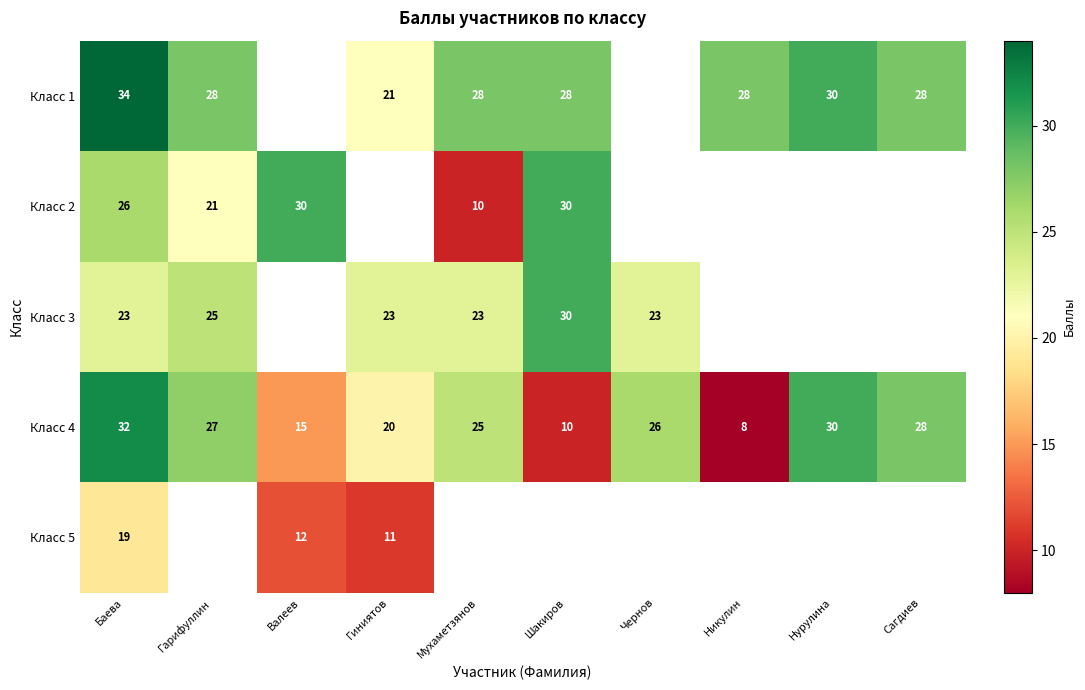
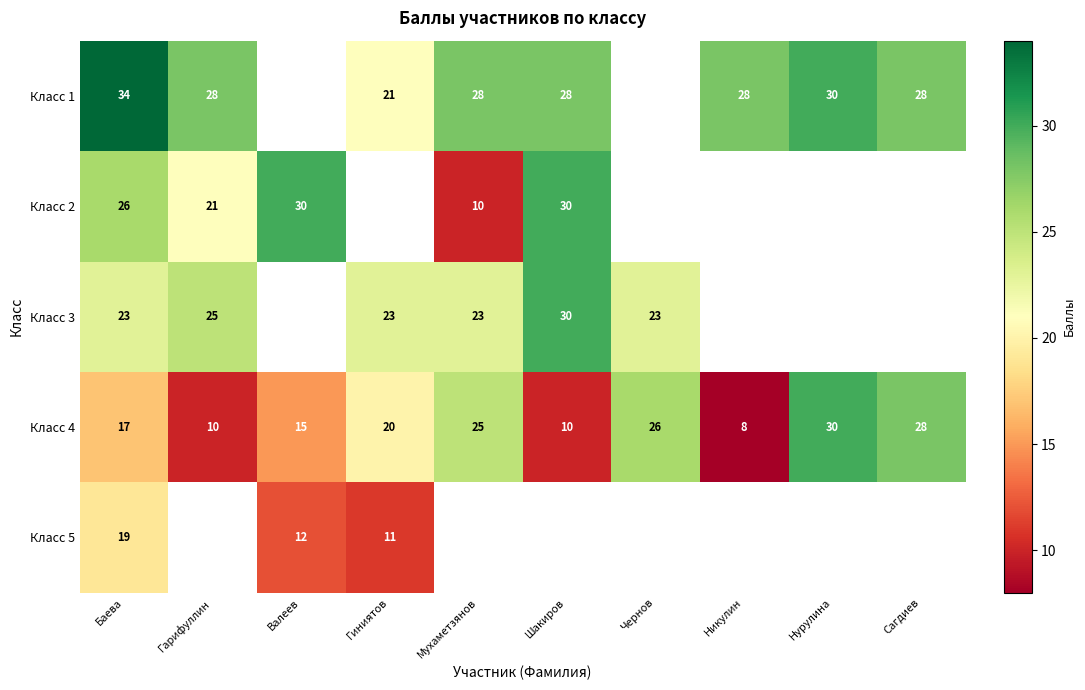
Класс 4, Баева: 32 -> 17
Класс 4, Гарифуллин: 27 -> 10
